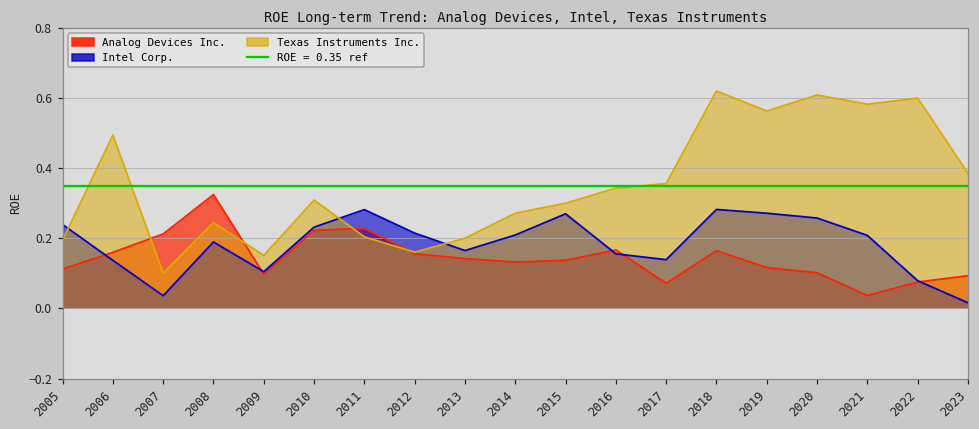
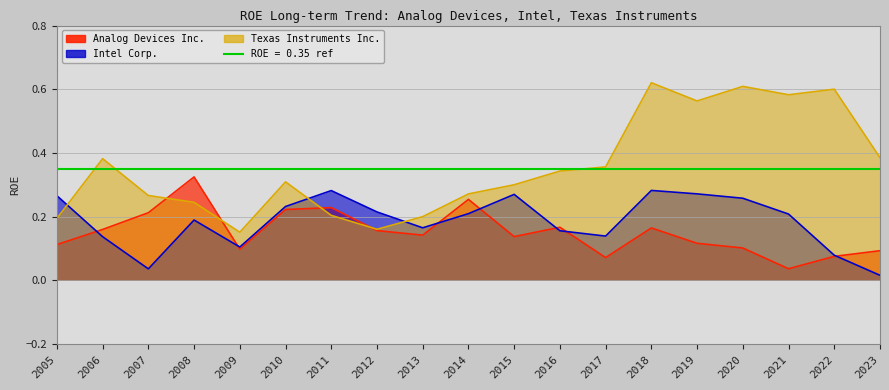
Intel Corp., 2005: 0.24 -> 0.27
Texas Instruments Inc., 2006: 0.49 -> 0.38
Texas Instruments Inc., 2007: 0.10 -> 0.27
Analog Devices Inc., 2014: 0.13 -> 0.25
